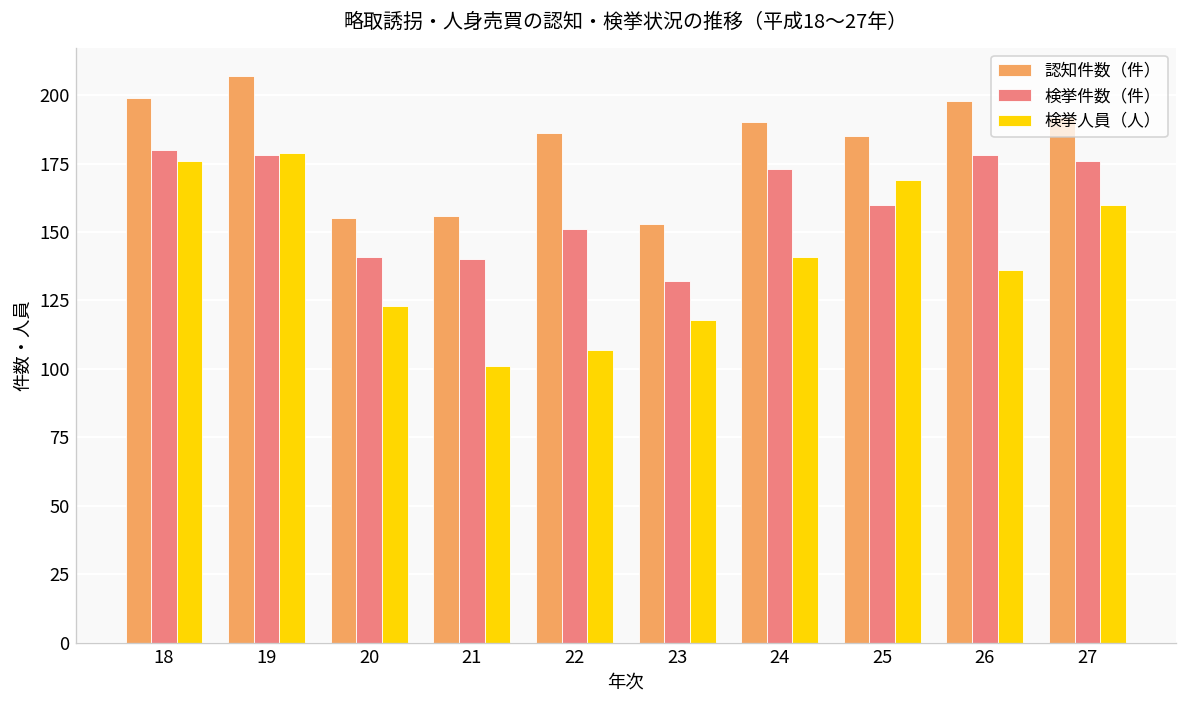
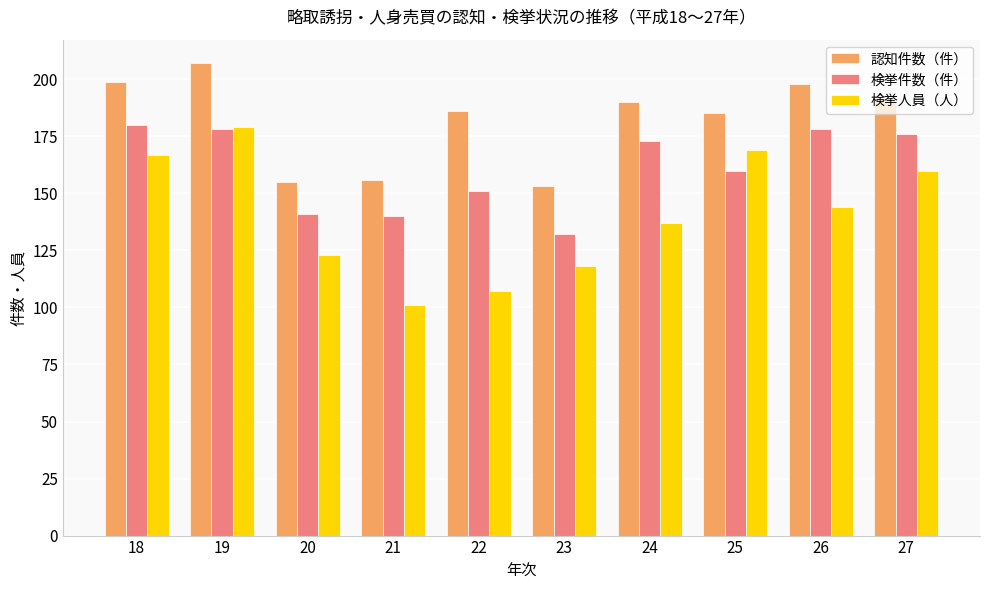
検挙人員（人）, 18: 176 -> 167
検挙人員（人）, 24: 141 -> 137
検挙人員（人）, 26: 136 -> 144
